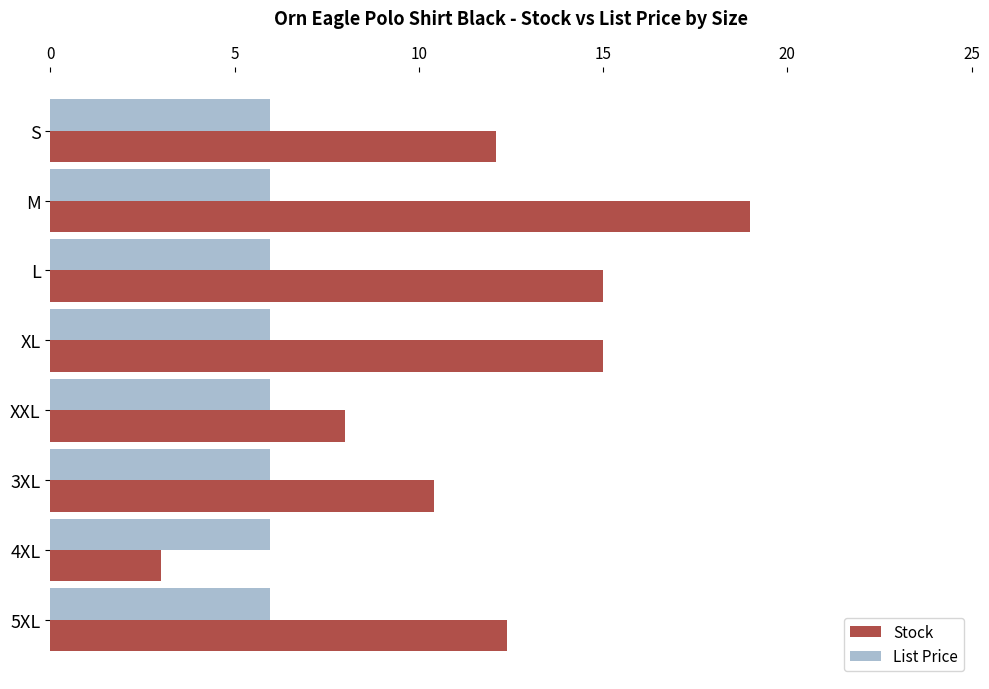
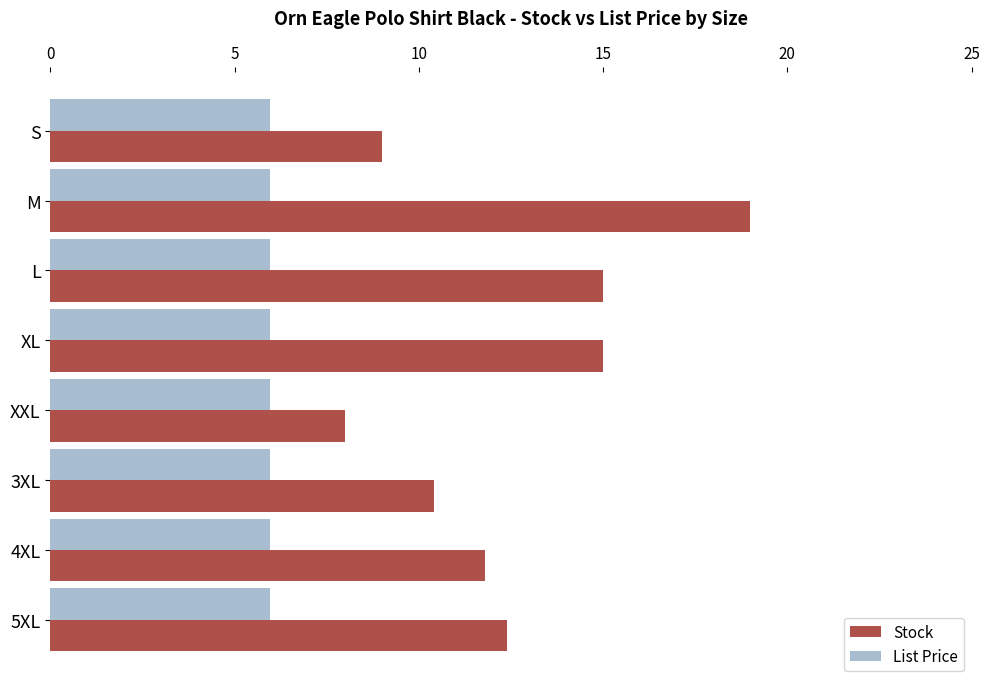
Stock, S: 12.1 -> 9.0
Stock, 4XL: 3.0 -> 11.8
